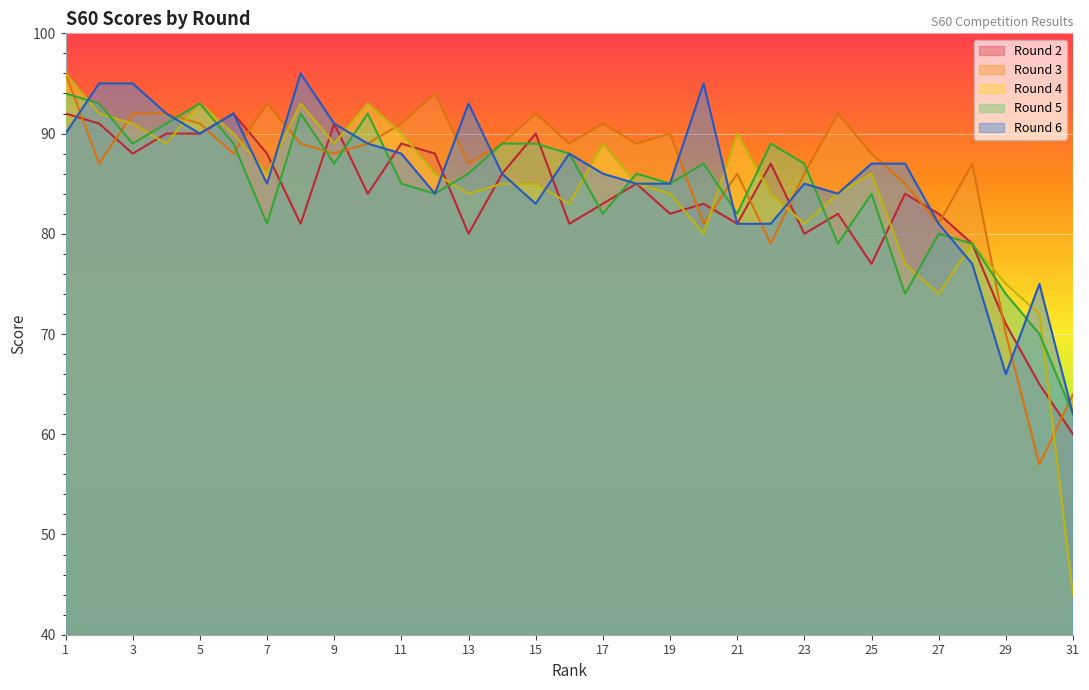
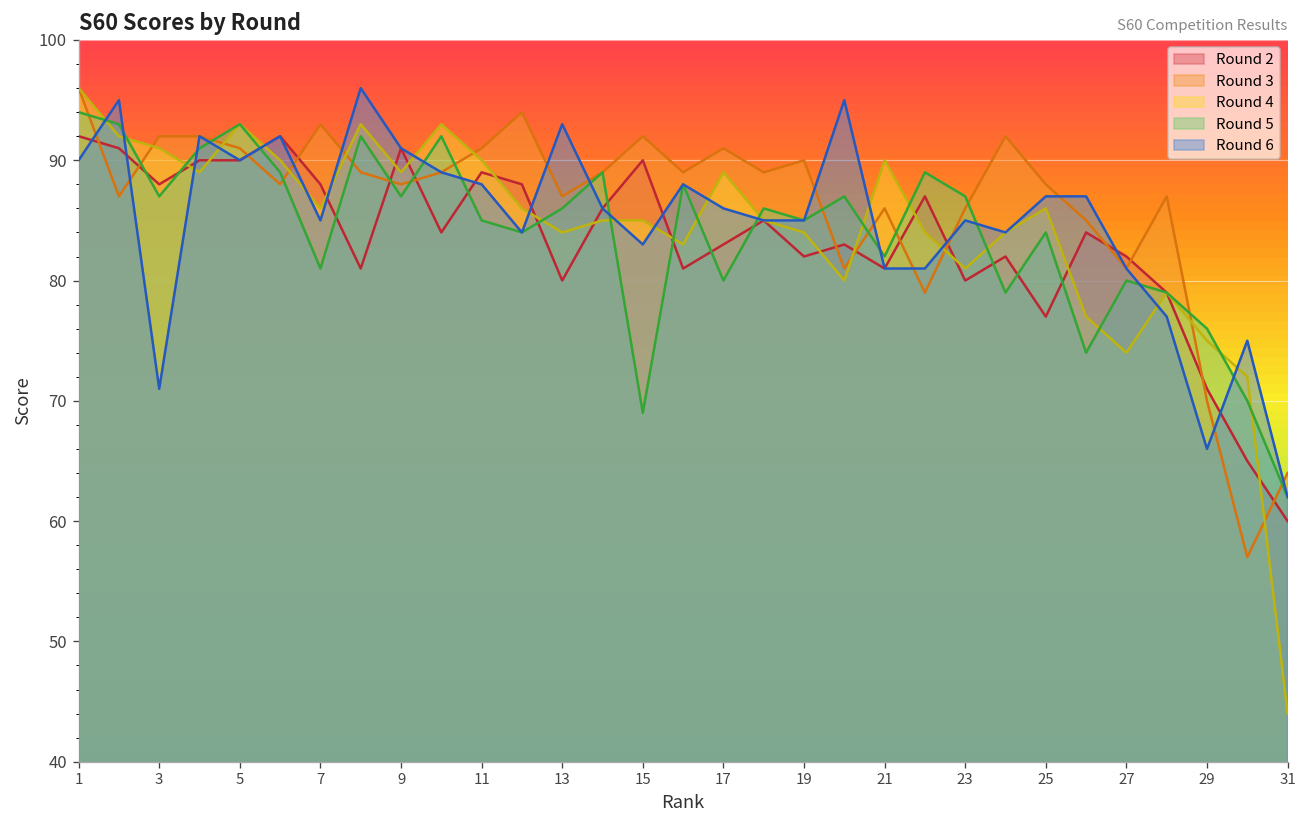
Round 5, 3: 89 -> 87
Round 6, 3: 95 -> 71
Round 5, 15: 89 -> 69
Round 5, 17: 82 -> 80
Round 5, 29: 74 -> 76
